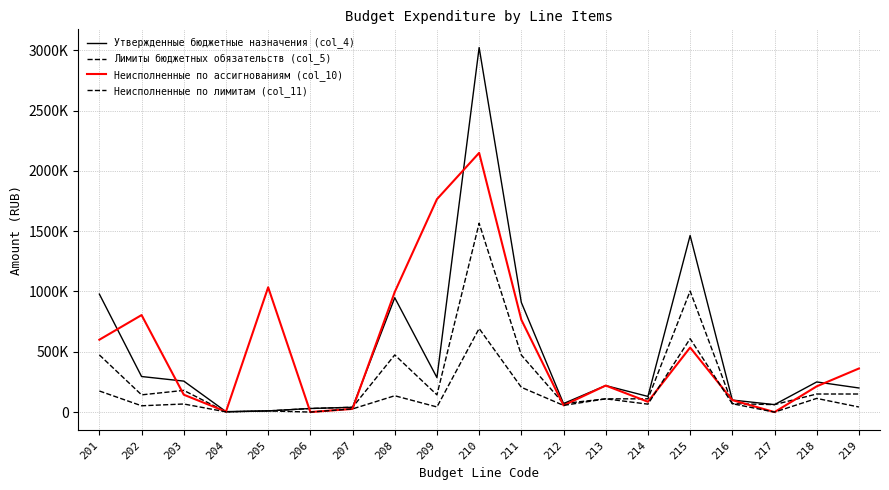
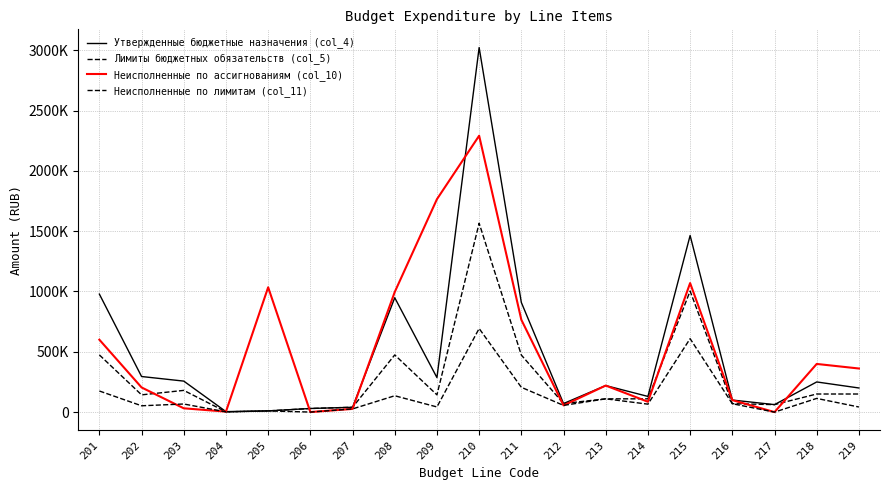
Неисполненные по ассигнованиям (col_10), 202: 800000 -> 200000
Неисполненные по ассигнованиям (col_10), 203: 140000 -> 30000
Неисполненные по ассигнованиям (col_10), 210: 2150000 -> 2290000
Неисполненные по ассигнованиям (col_10), 215: 540000 -> 1070000
Неисполненные по ассигнованиям (col_10), 218: 210000 -> 400000
